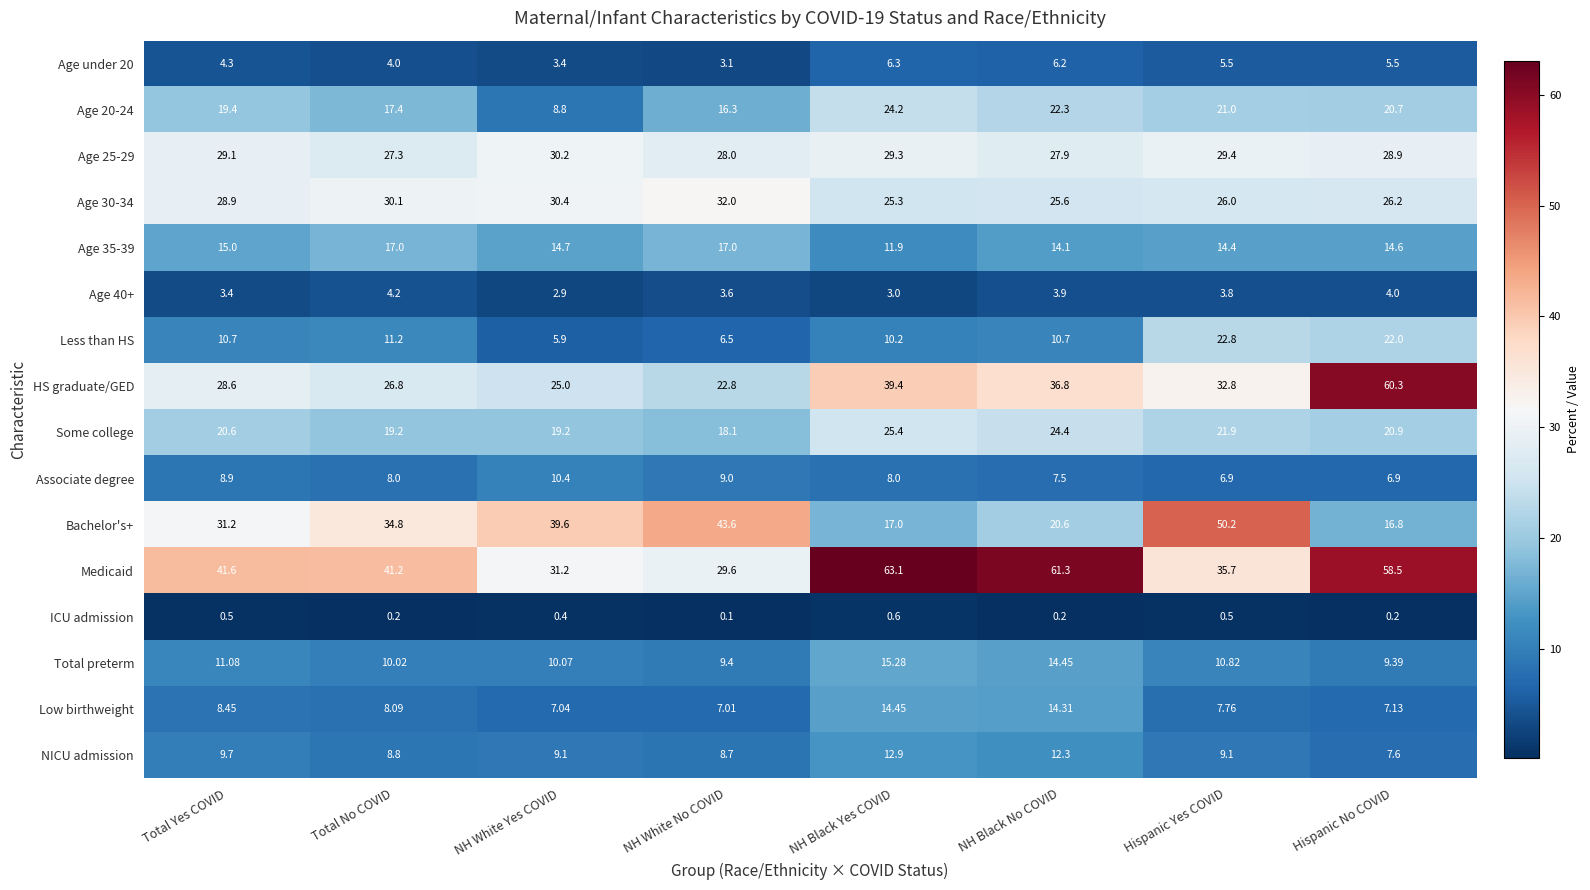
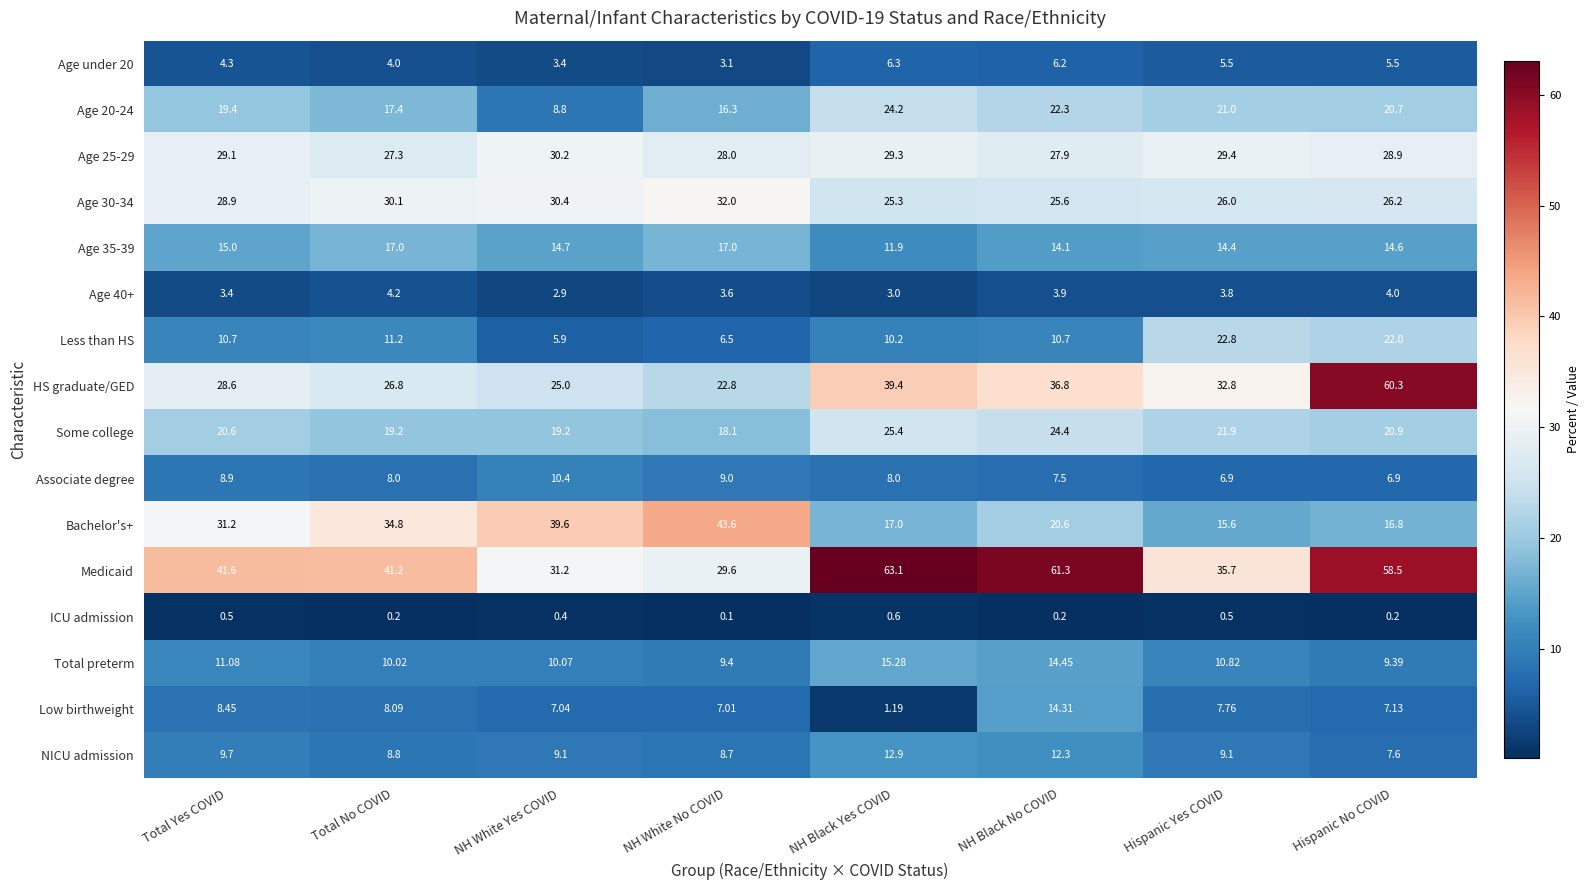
Bachelor's+, Hispanic Yes COVID: 50.2 -> 15.6
Low birthweight, NH Black Yes COVID: 14.45 -> 1.19
